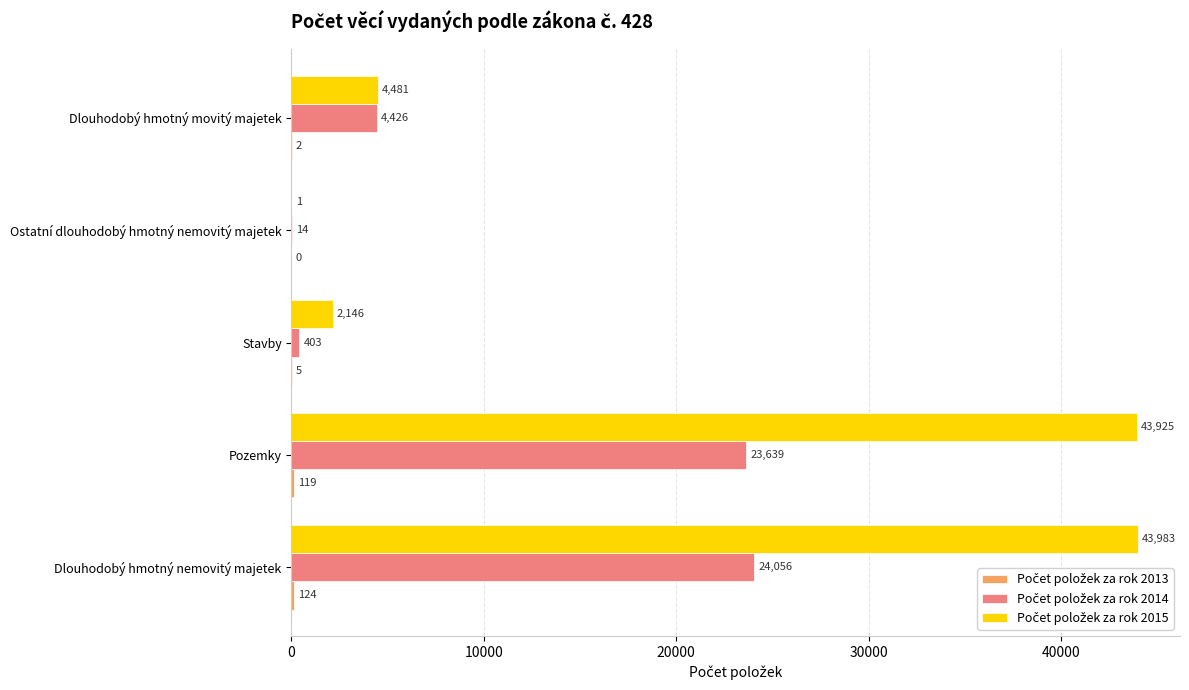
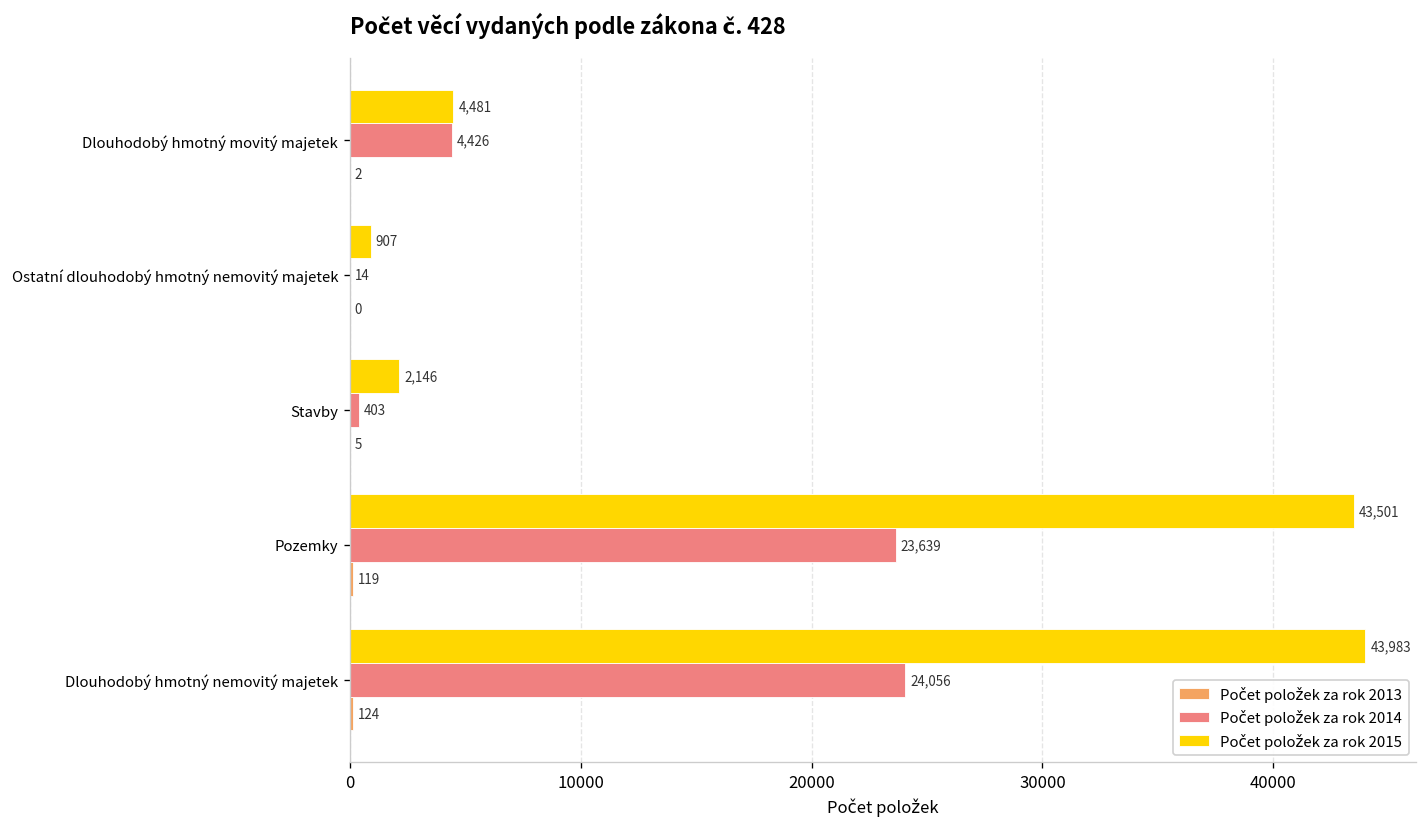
Počet položek za rok 2015, Ostatní dlouhodobý hmotný nemovitý majetek: 1 -> 907
Počet položek za rok 2015, Pozemky: 43,925 -> 43,501
